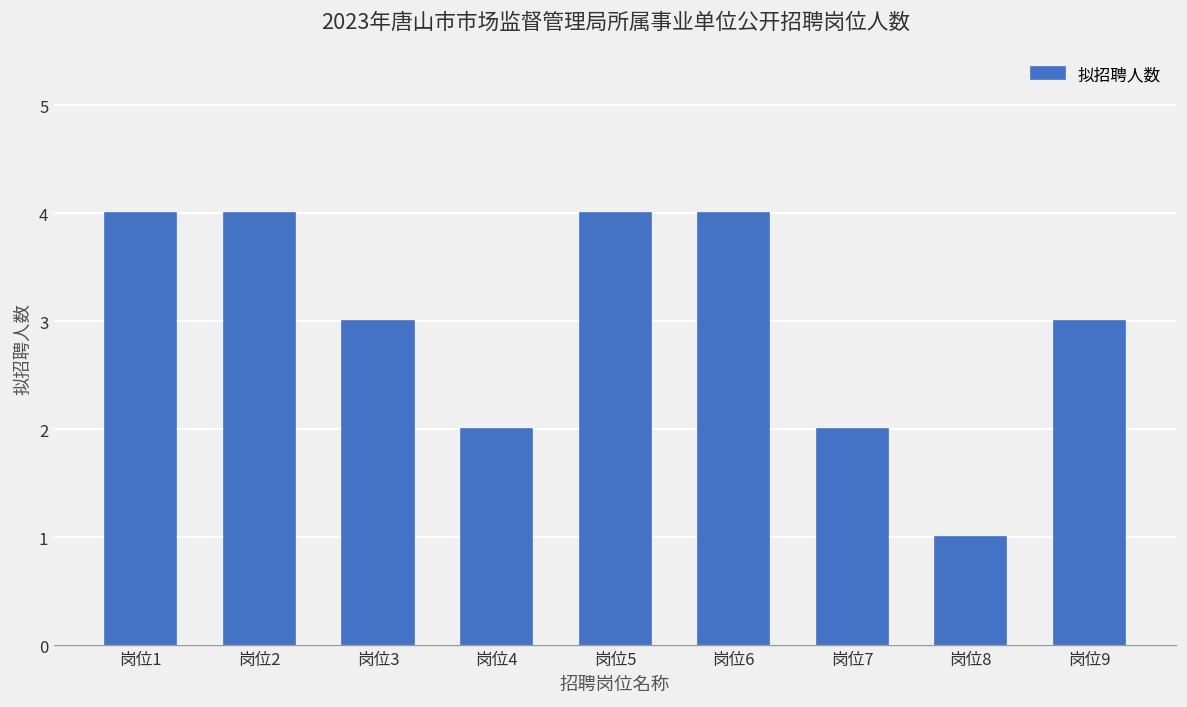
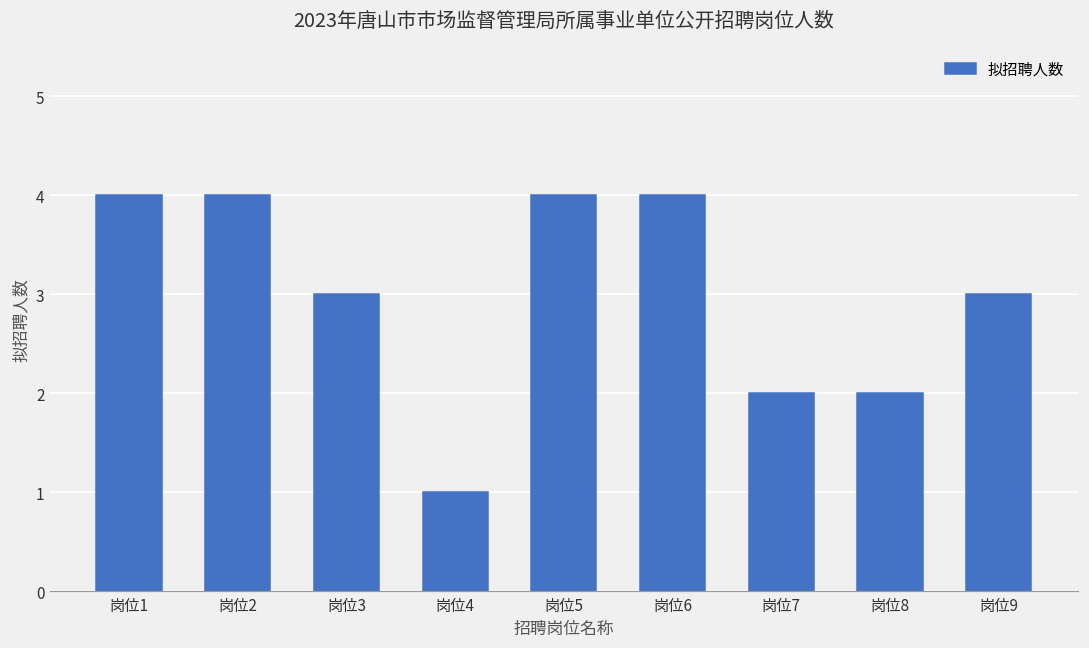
岗位4: 2 -> 1
岗位8: 1 -> 2
